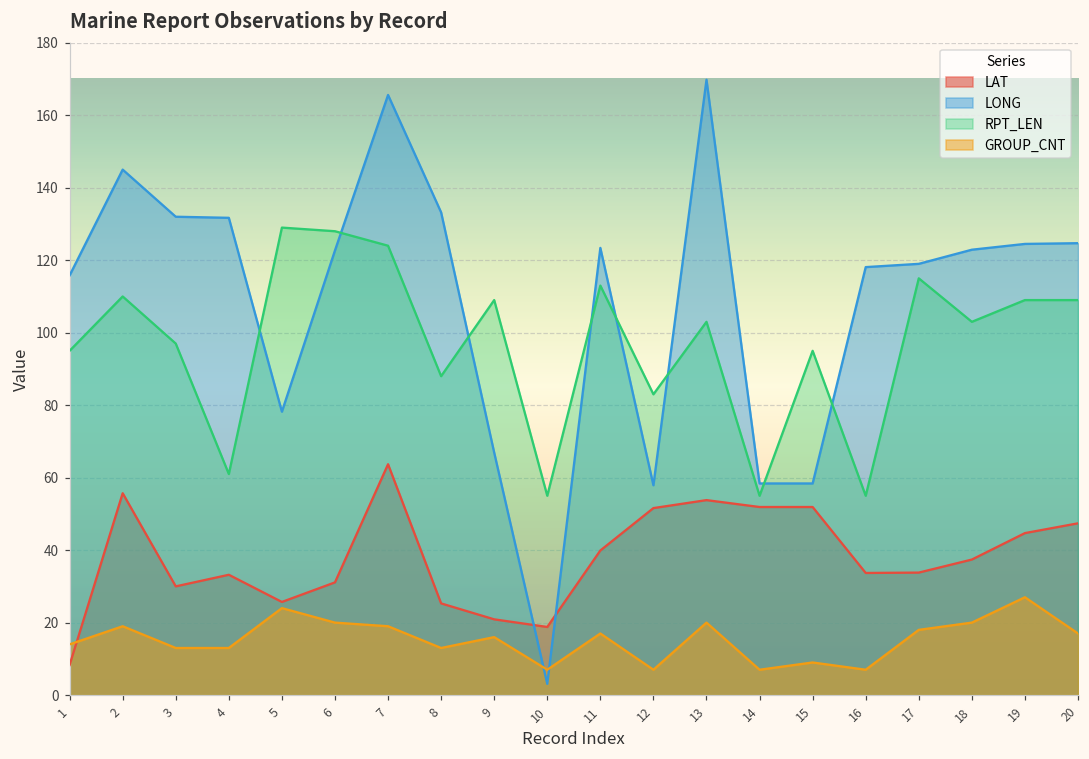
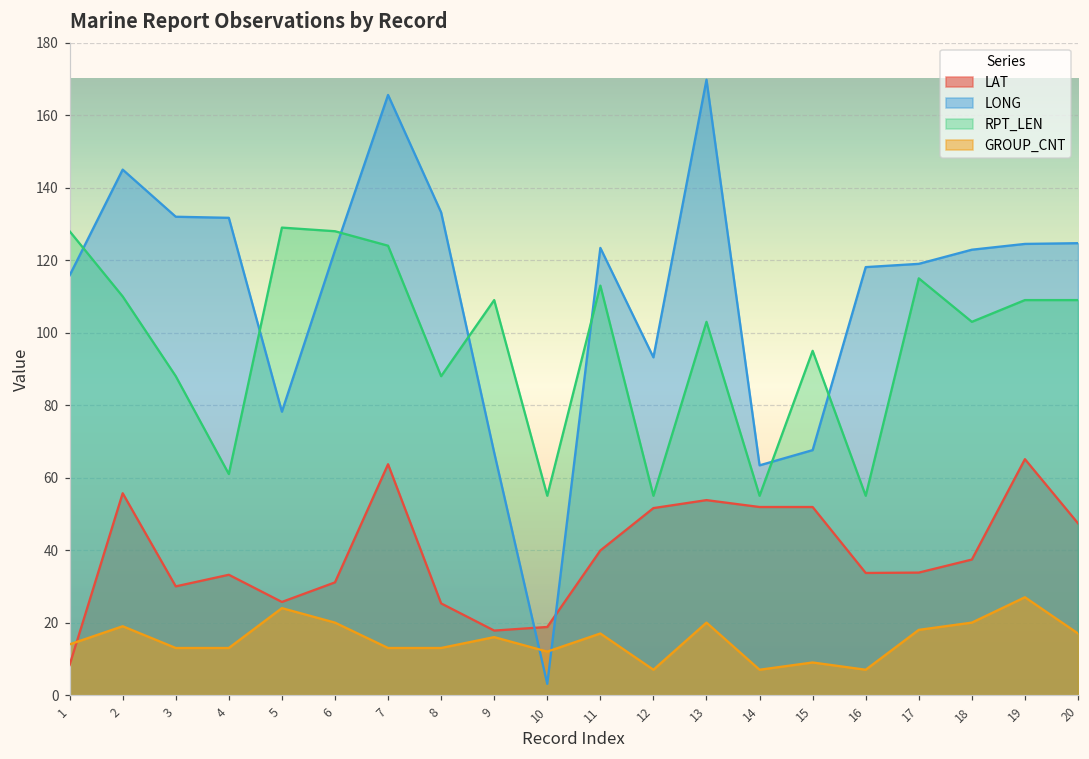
RPT_LEN, 1: 95 -> 128
RPT_LEN, 3: 97 -> 88
GROUP_CNT, 7: 19 -> 13
LAT, 9: 21 -> 18
GROUP_CNT, 10: 7 -> 12
LONG, 12: 58 -> 93
RPT_LEN, 12: 83 -> 55
LONG, 14: 58 -> 63
LONG, 15: 58 -> 68
LAT, 19: 45 -> 65
